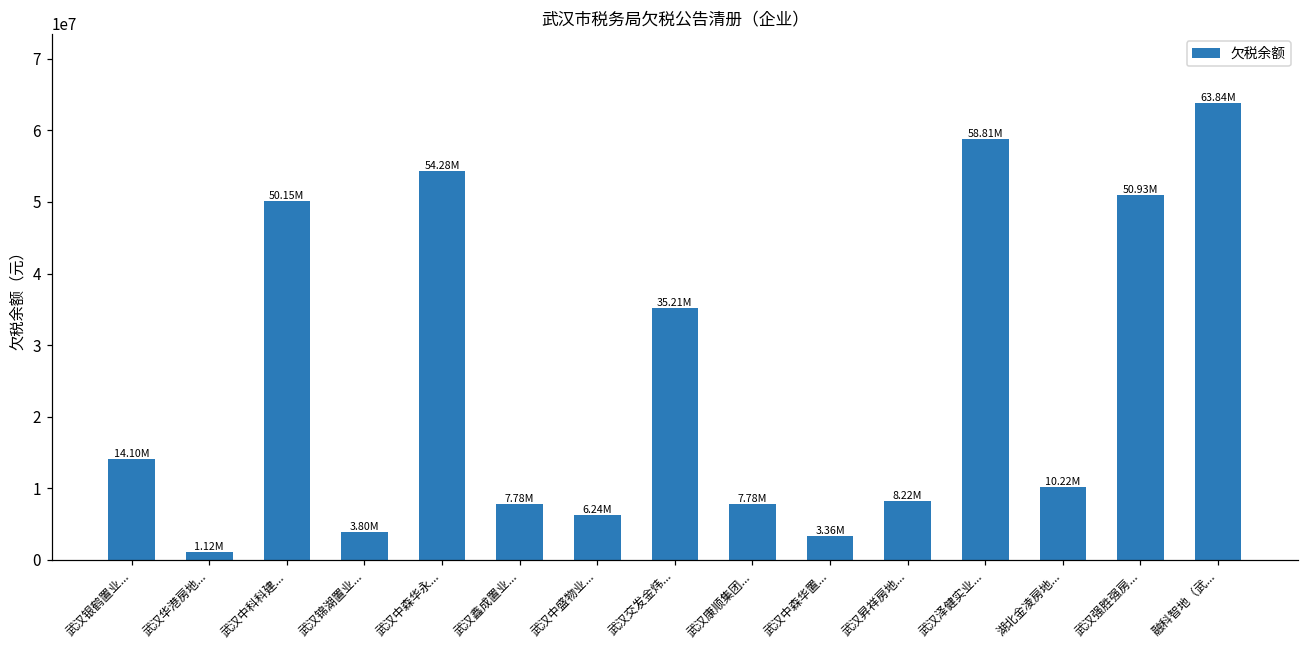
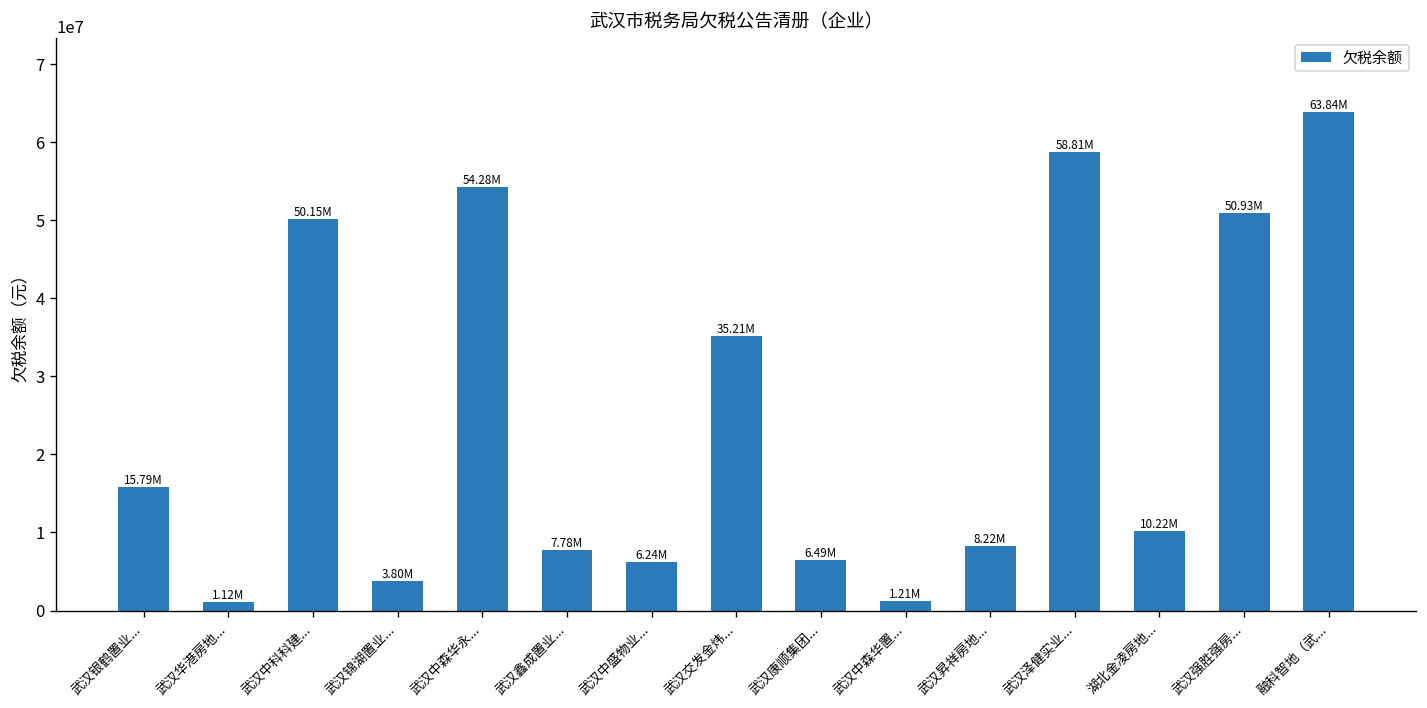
武汉银鹤置业...: 14.10M -> 15.79M
武汉康顺集团...: 7.78M -> 6.49M
武汉中森华置...: 3.36M -> 1.21M
